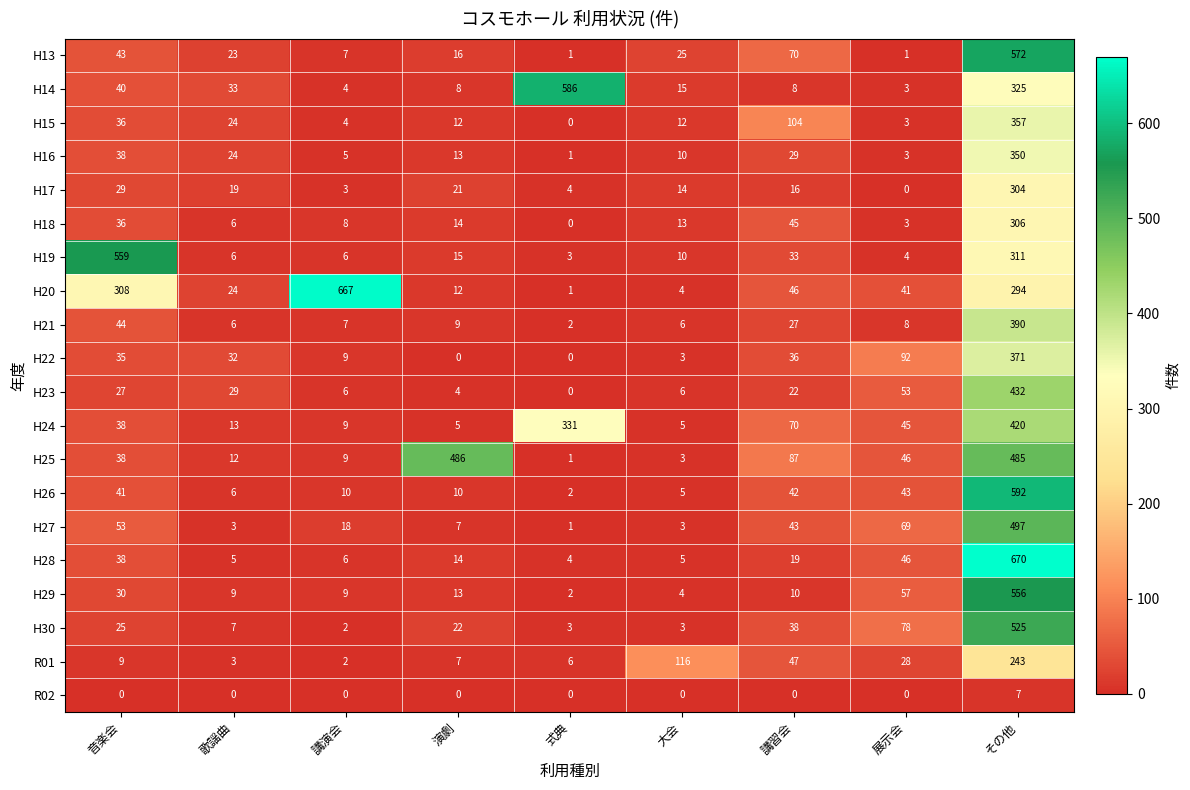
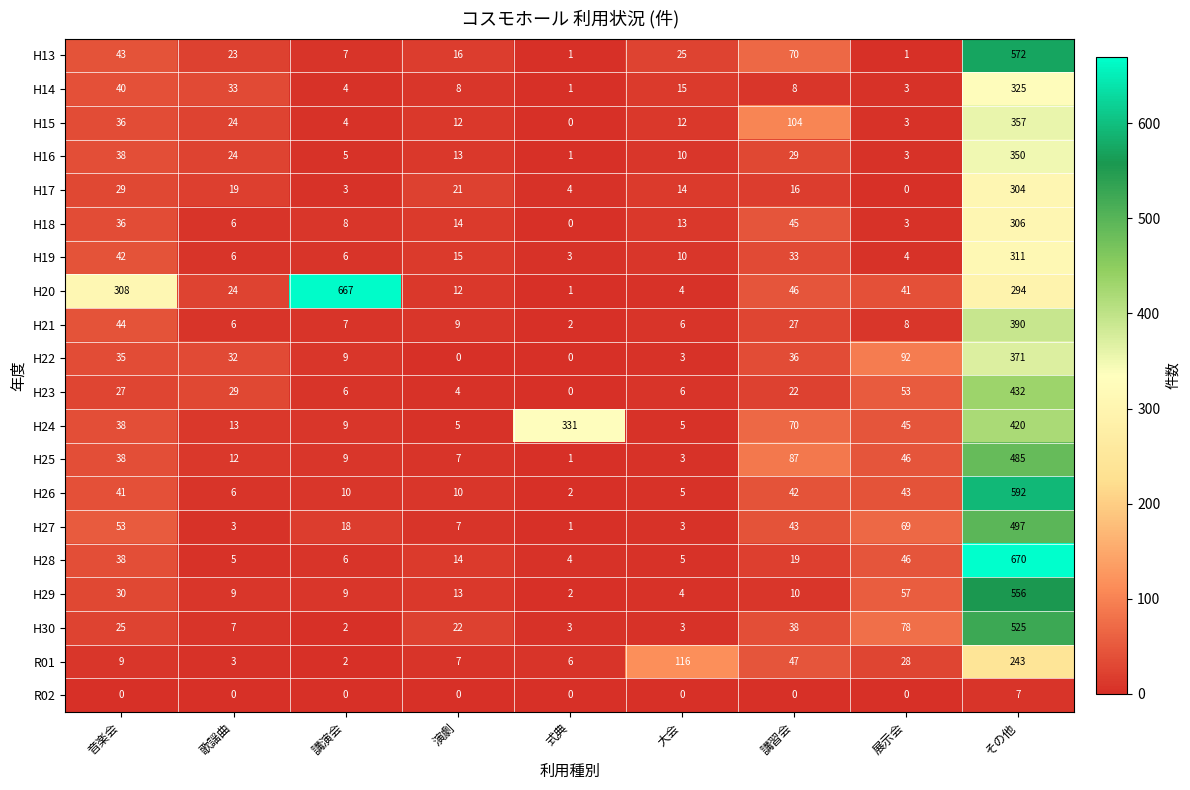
H14, 式典: 586 -> 1
H19, 音楽会: 559 -> 42
H25, 演劇: 486 -> 7
